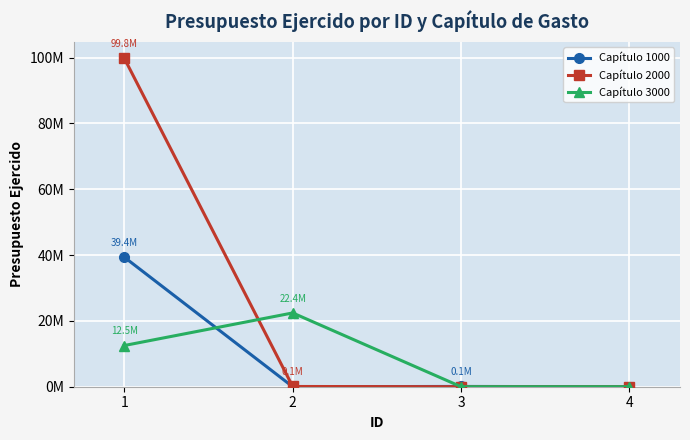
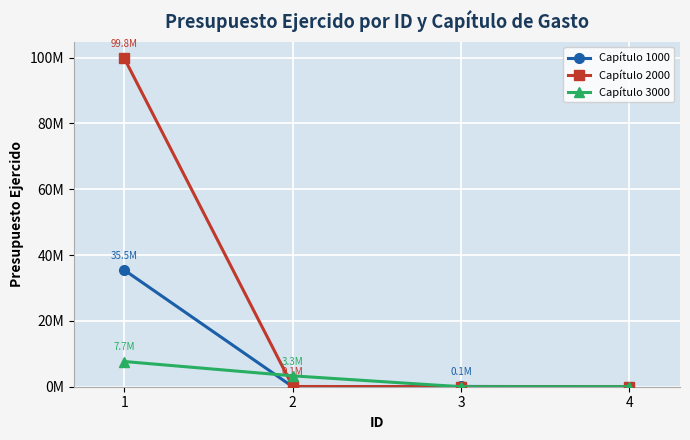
Capítulo 1000, 1: 39.4M -> 35.5M
Capítulo 3000, 1: 12.5M -> 7.7M
Capítulo 3000, 2: 22.4M -> 3.3M
